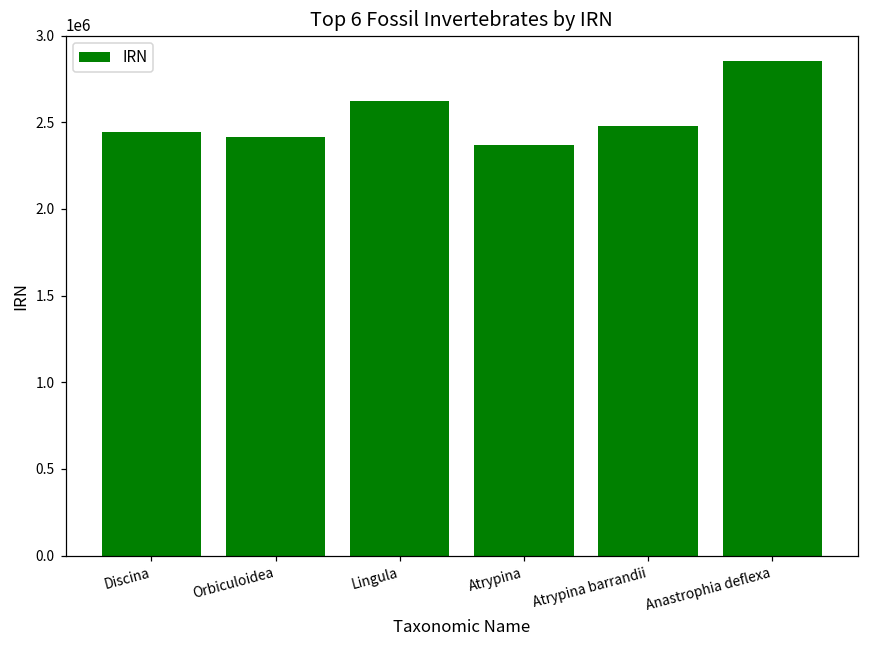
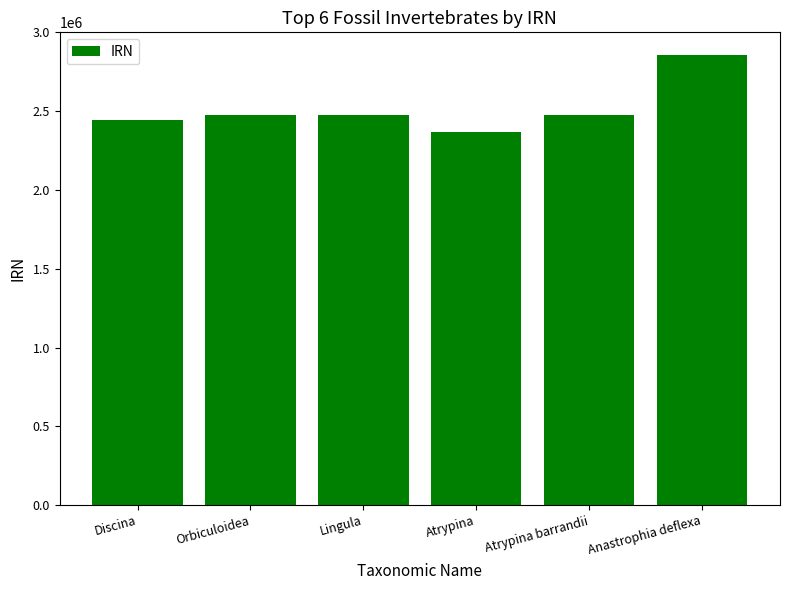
Orbiculoidea: 2410000 -> 2480000
Lingula: 2620000 -> 2480000
